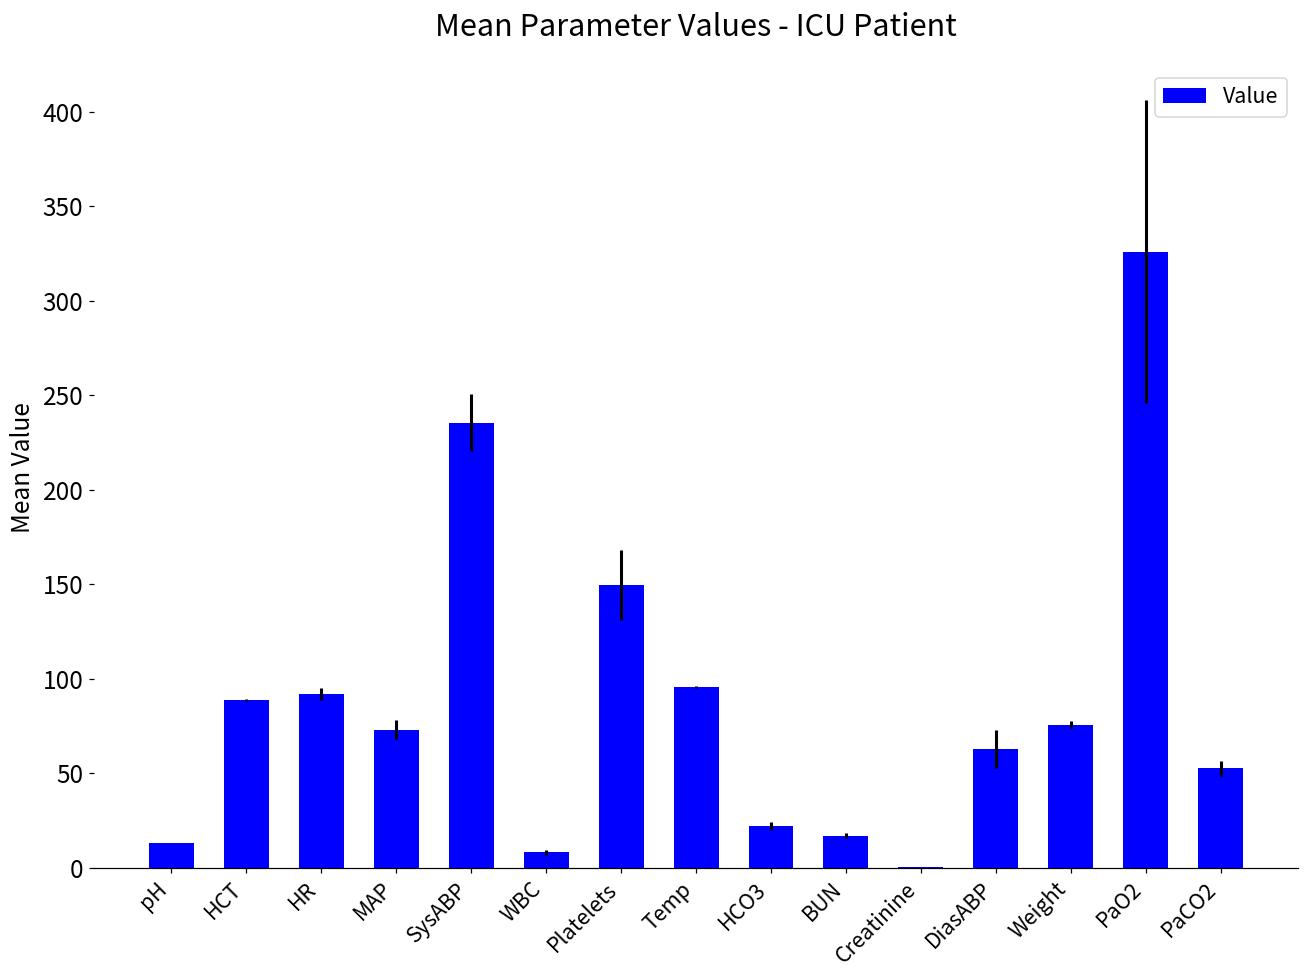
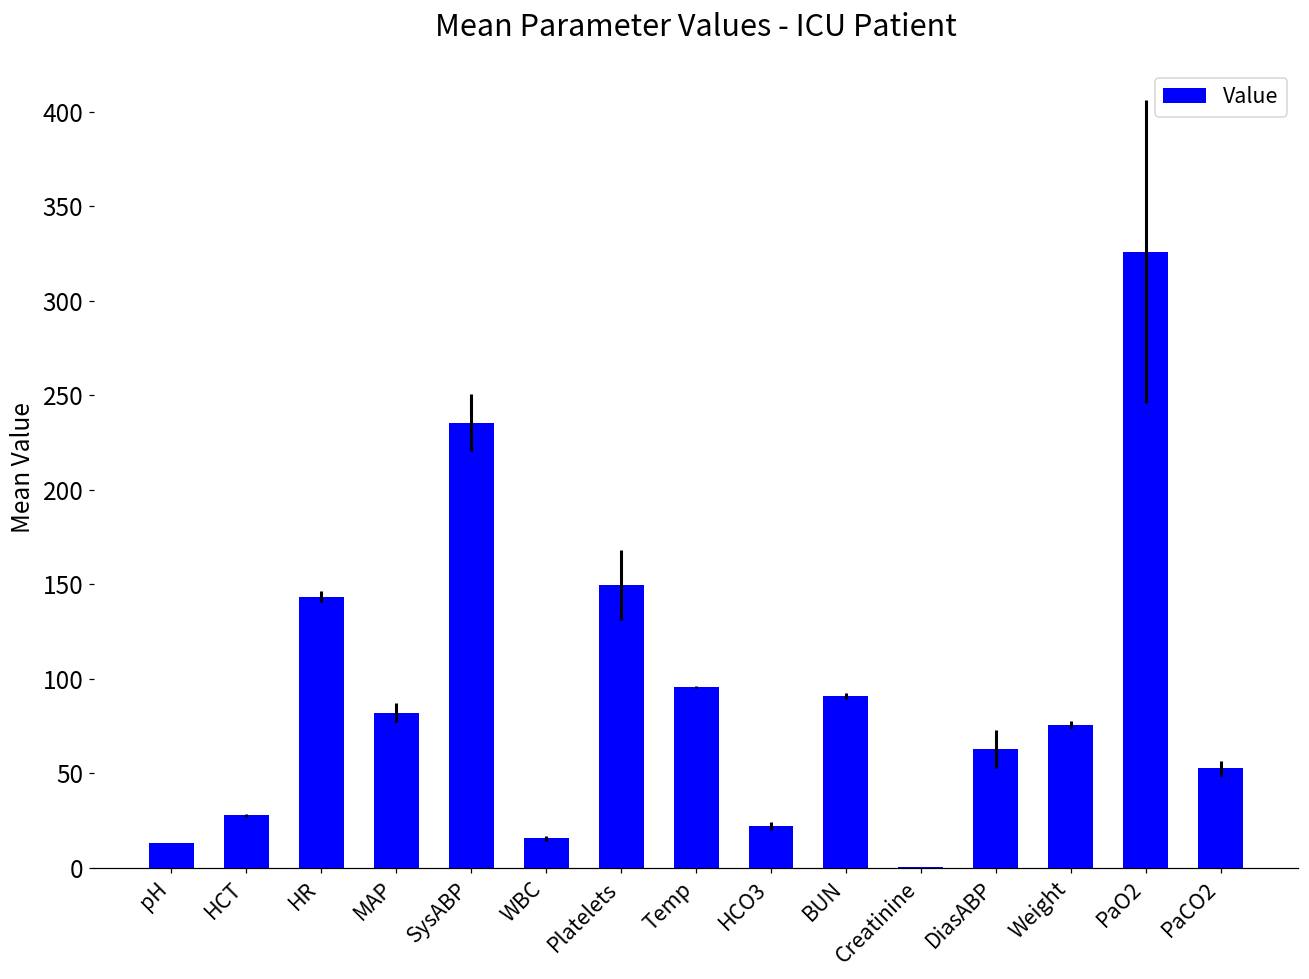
HCT: 89 -> 28
HR: 92 -> 143
MAP: 73 -> 82
WBC: 8 -> 16
BUN: 17 -> 91
